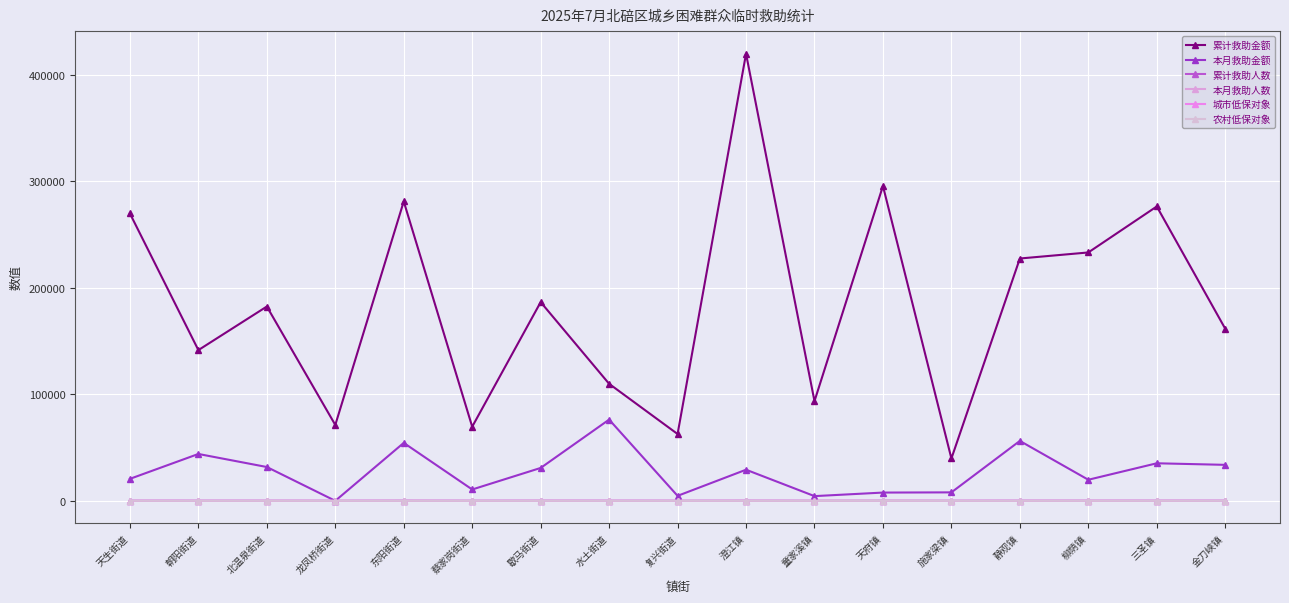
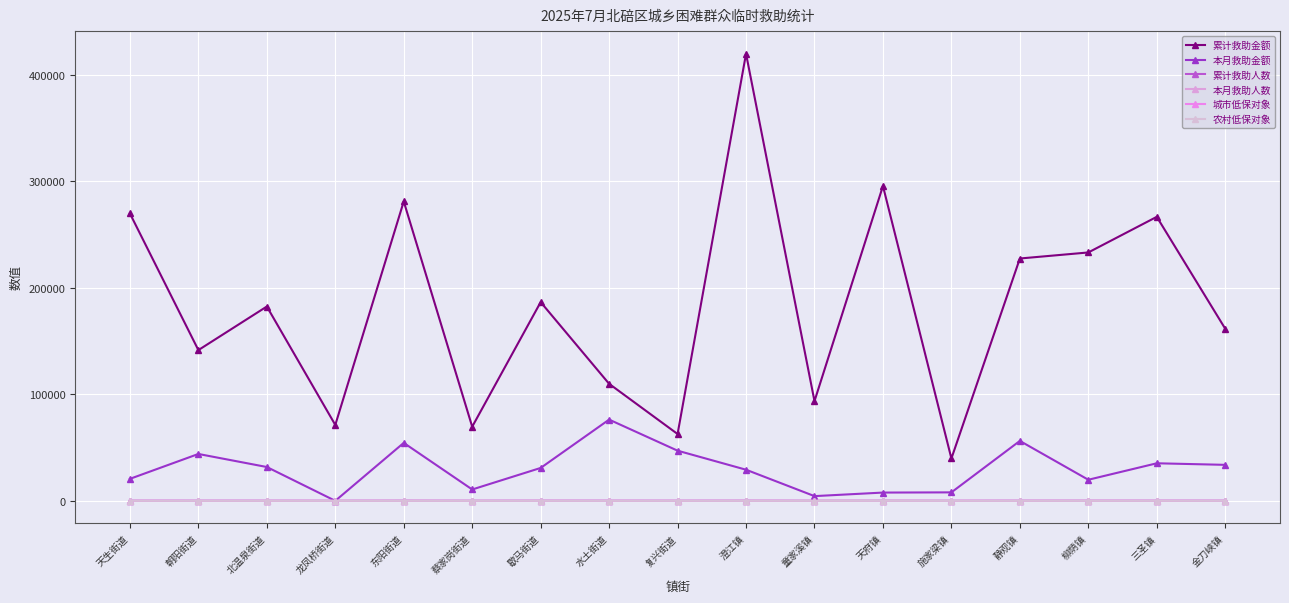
本月救助金额, 复兴街道: 5000 -> 47000
累计救助金额, 三圣镇: 276000 -> 267000
